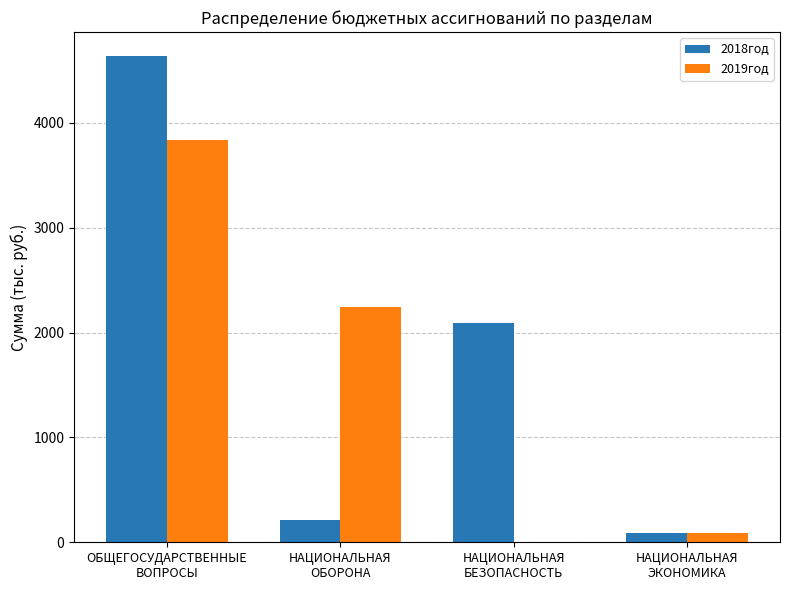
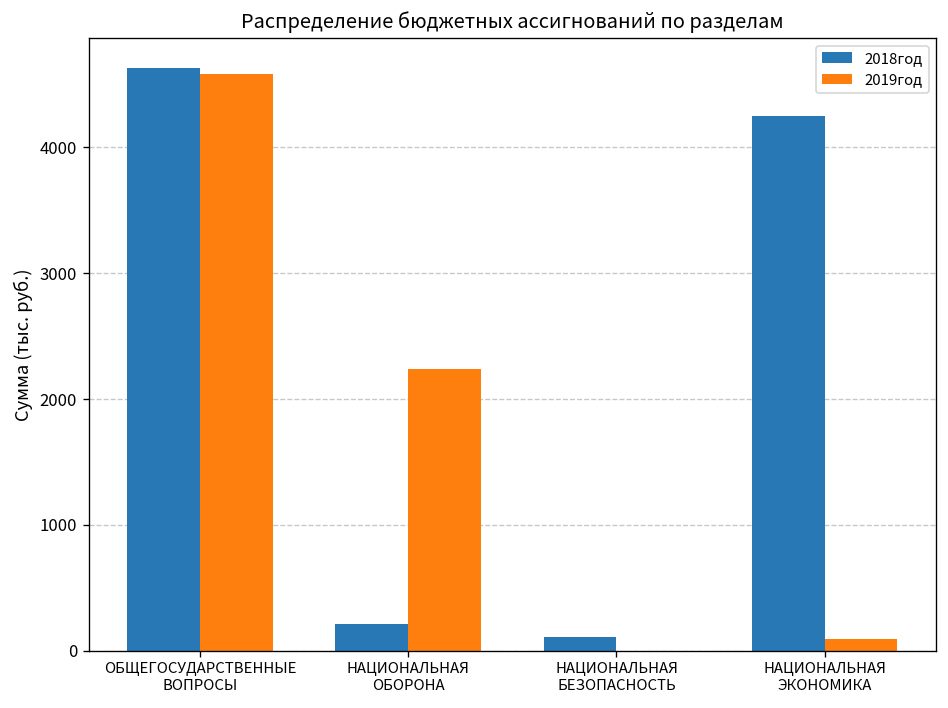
2019год, ОБЩЕГОСУДАРСТВЕННЫЕ ВОПРОСЫ: 3840 -> 4580
2018год, НАЦИОНАЛЬНАЯ БЕЗОПАСНОСТЬ: 2090 -> 110
2018год, НАЦИОНАЛЬНАЯ ЭКОНОМИКА: 90 -> 4250
